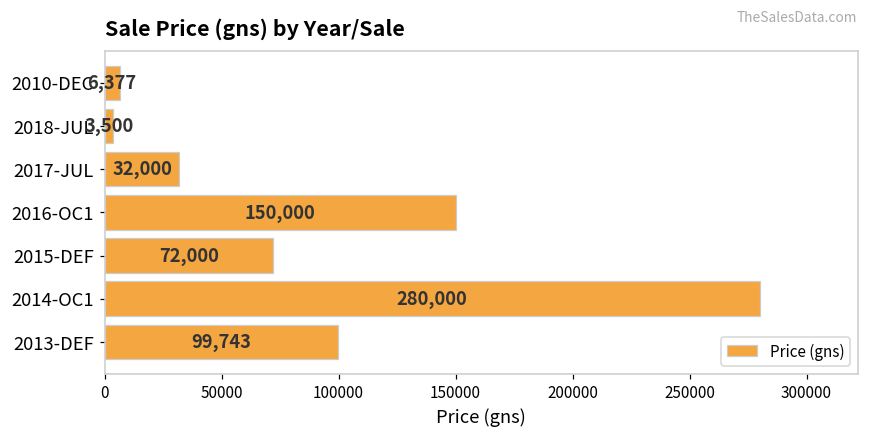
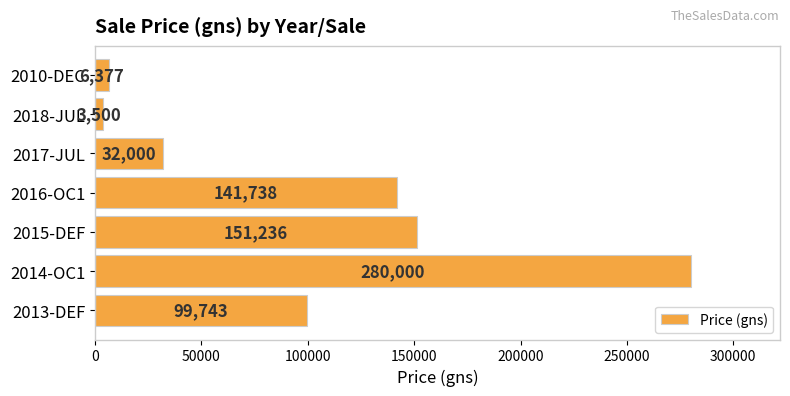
2016-OC1: 150,000 -> 141,738
2015-DEF: 72,000 -> 151,236
